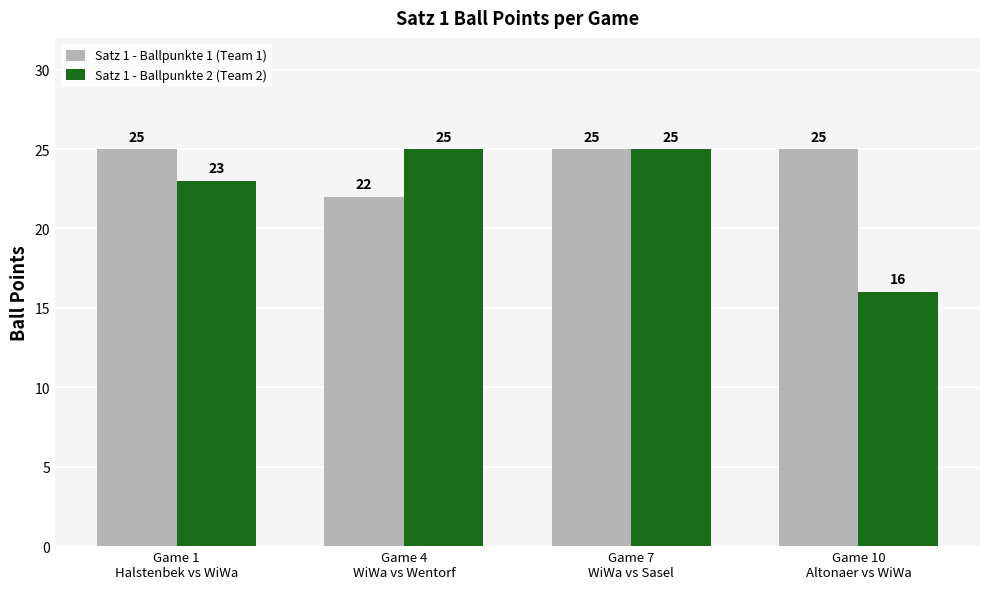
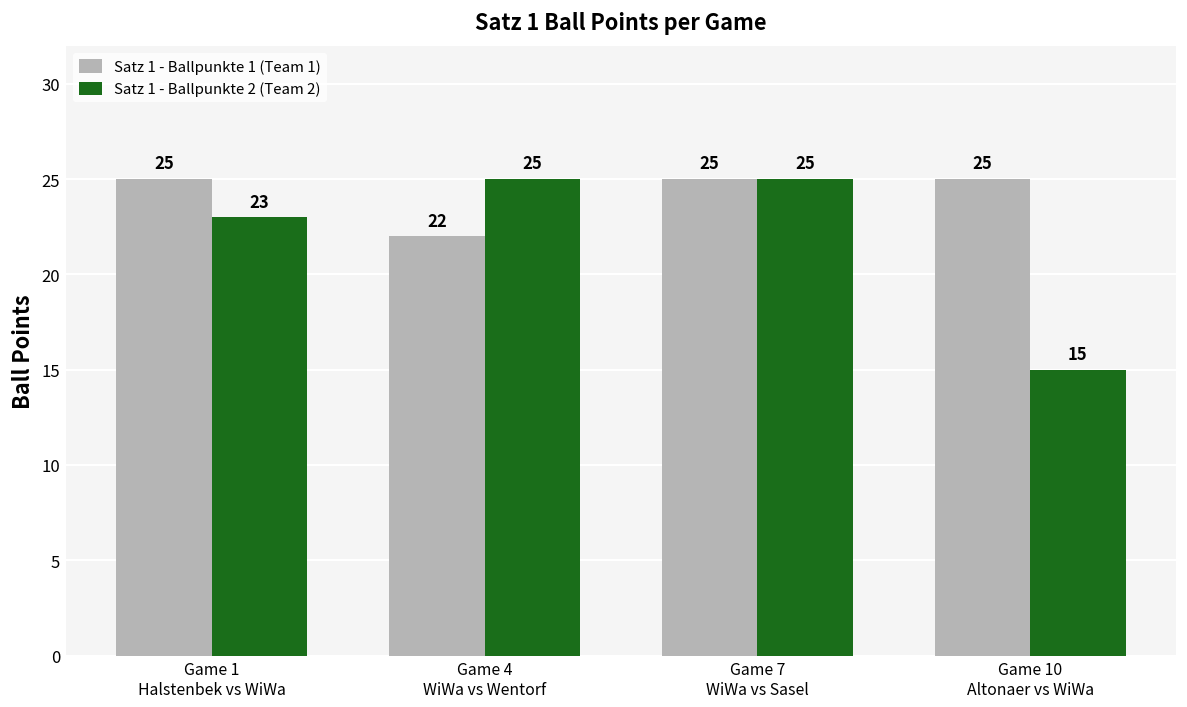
Satz 1 - Ballpunkte 2 (Team 2), Game 10 Altonaer vs WiWa: 16 -> 15
